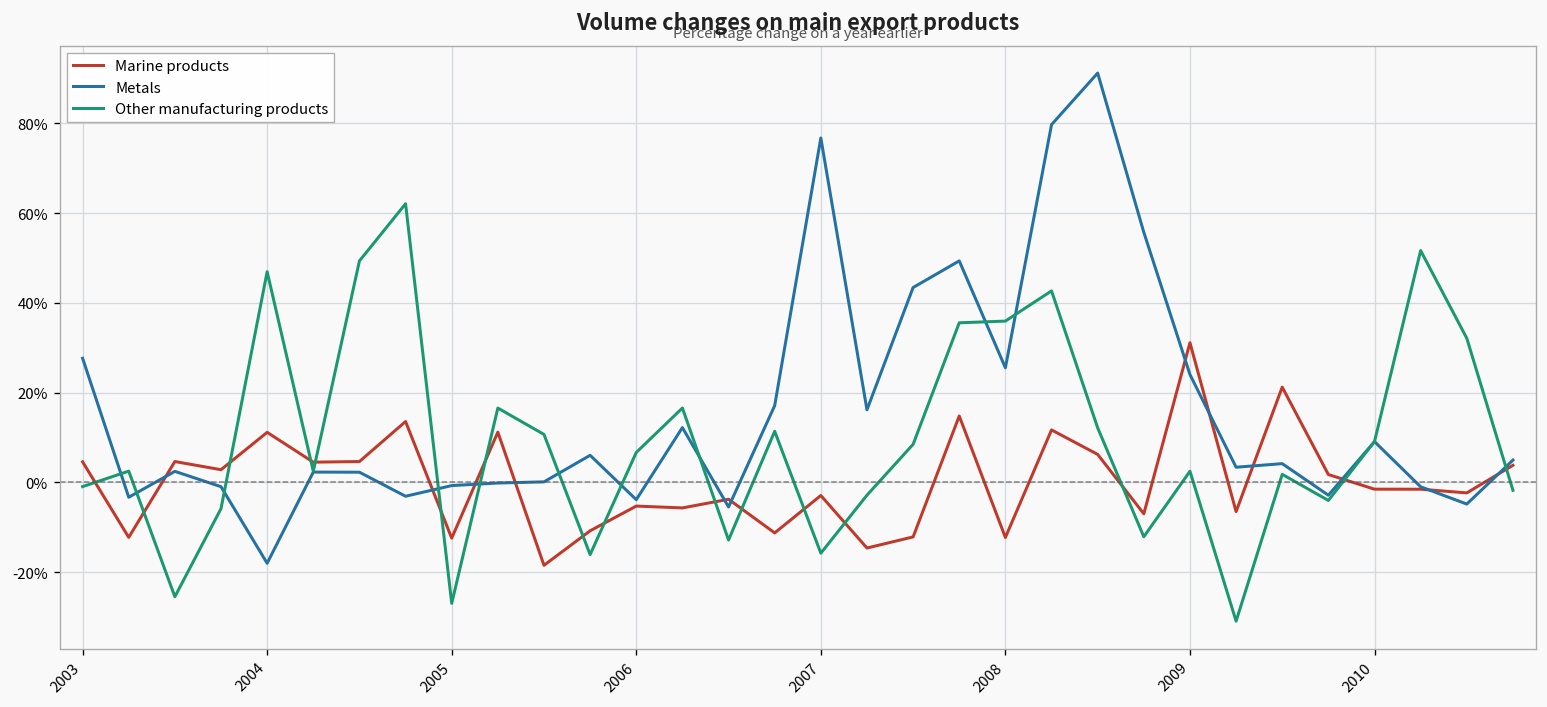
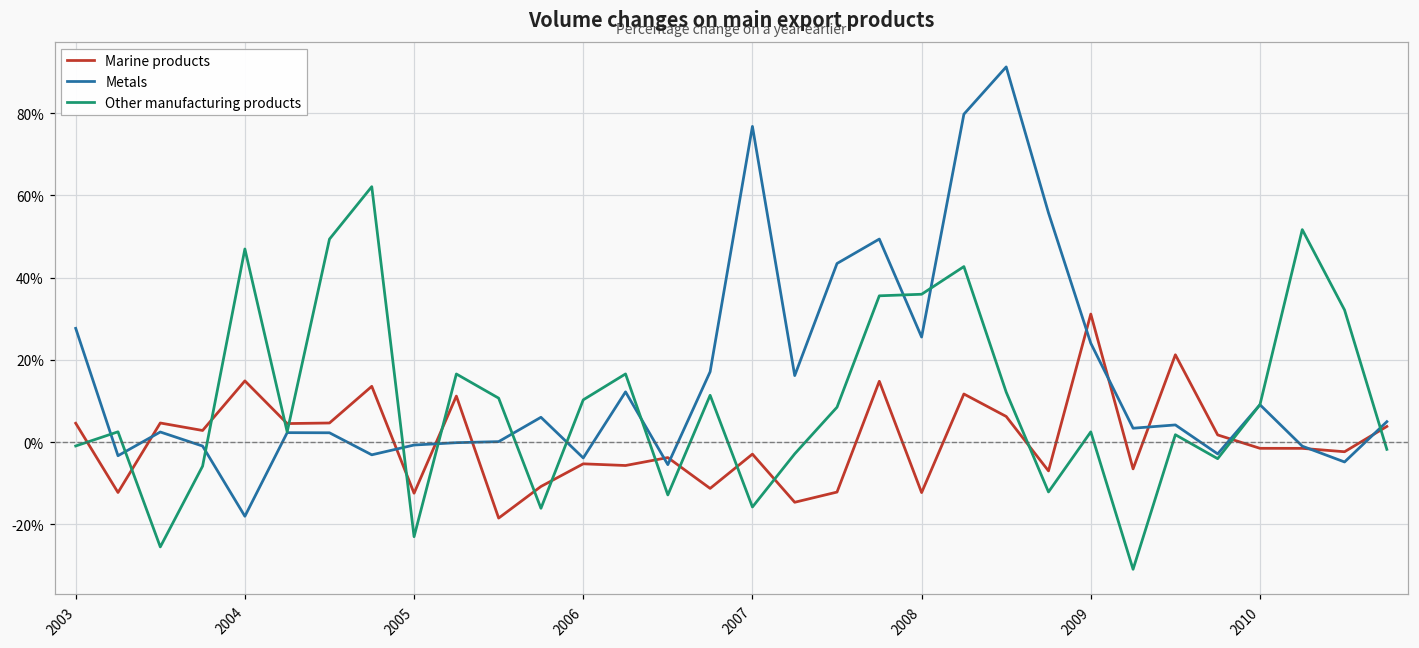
Marine products, 2004: 11% -> 15%
Other manufacturing products, 2005: -27% -> -23%
Other manufacturing products, 2006: 7% -> 10%
